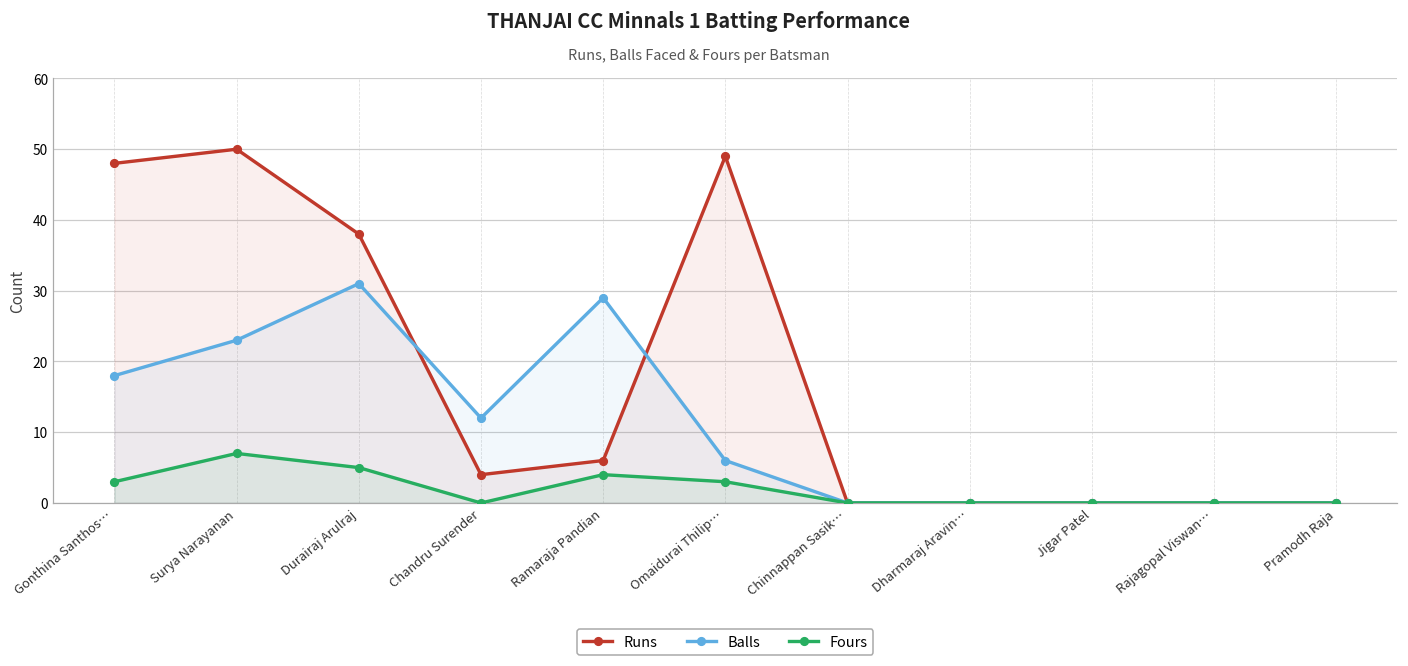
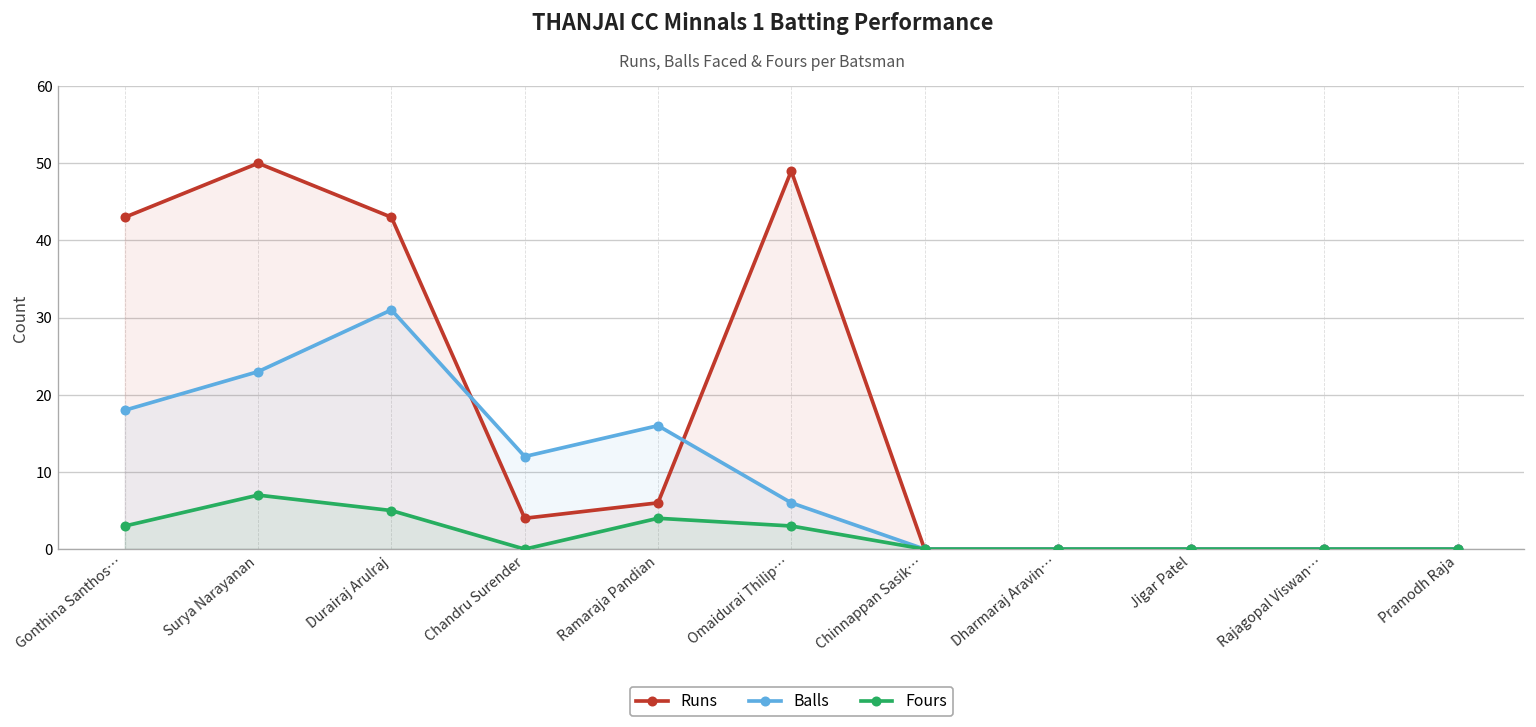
Runs, Gonthina Santhos…: 48 -> 43
Runs, Durairaj Arulraj: 38 -> 43
Balls, Ramaraja Pandian: 29 -> 16
